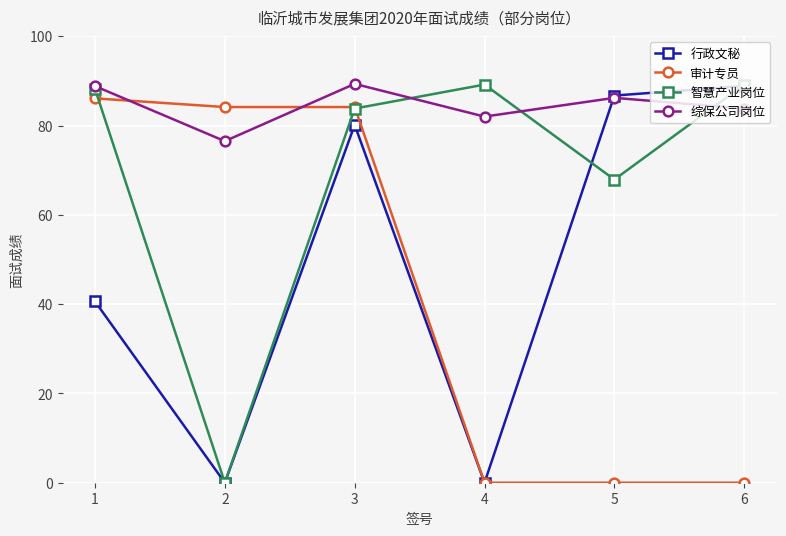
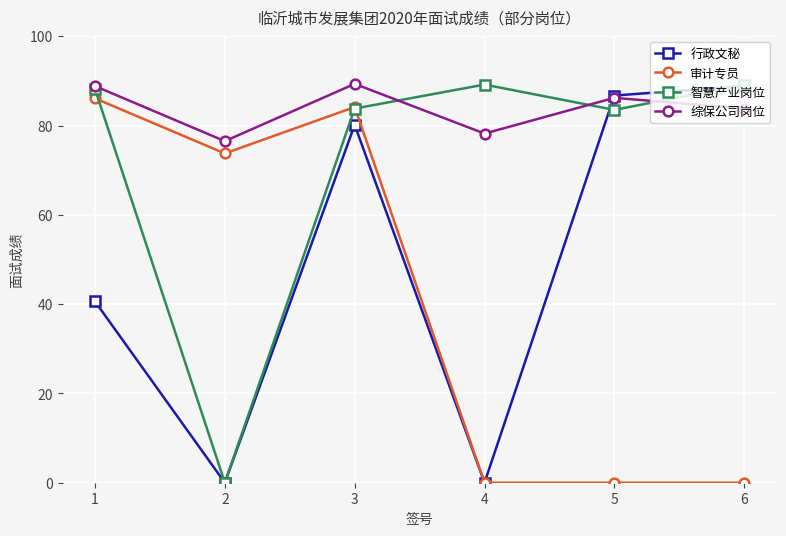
审计专员, 2: 84 -> 74
综保公司岗位, 4: 82 -> 78
智慧产业岗位, 5: 68 -> 84
